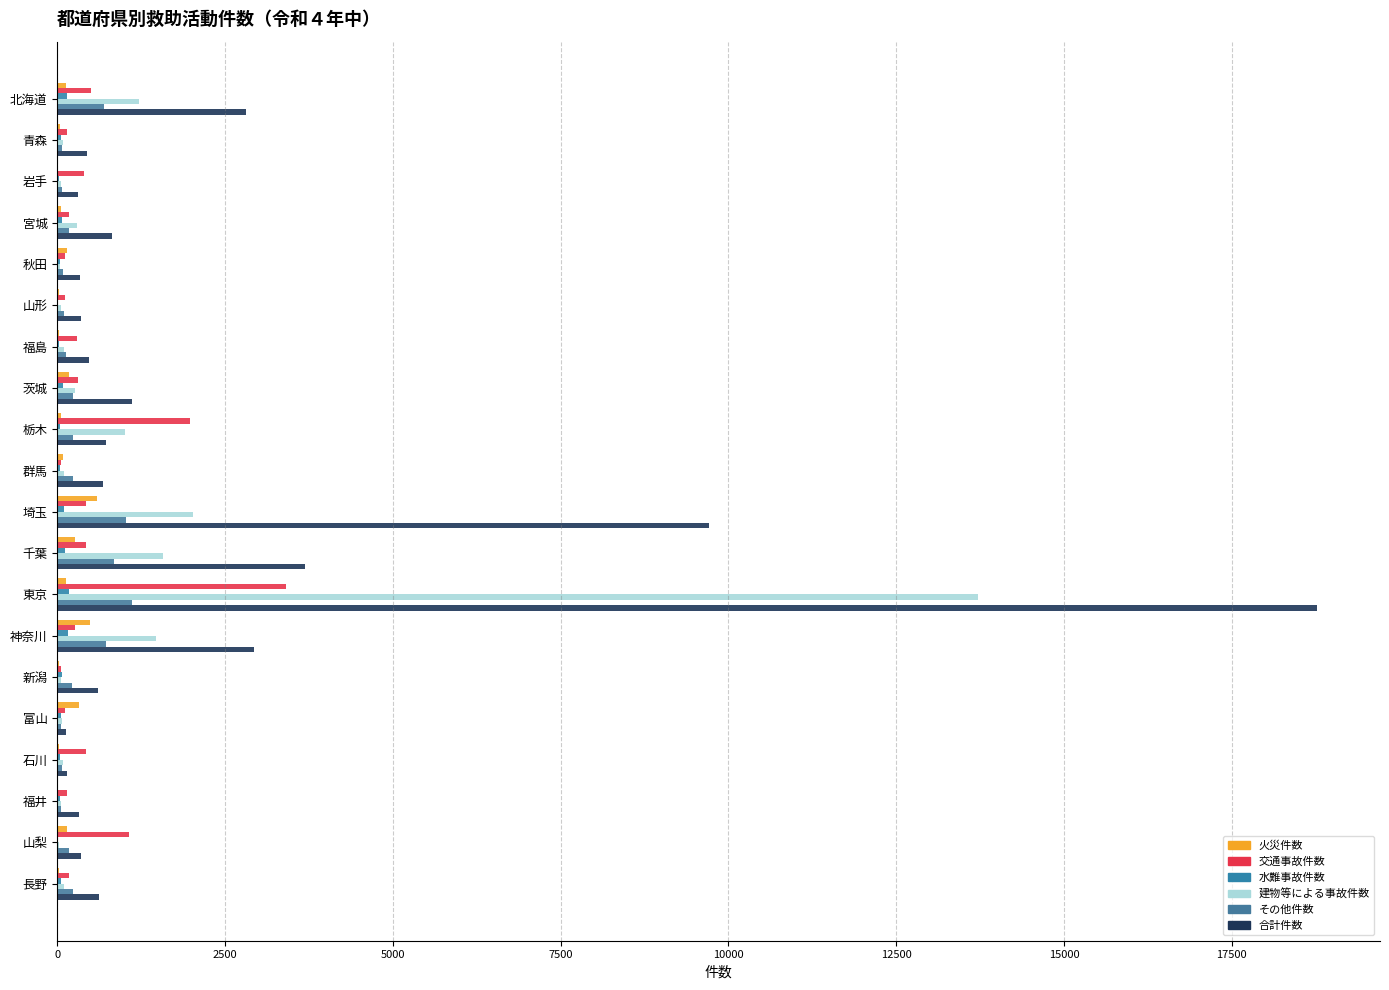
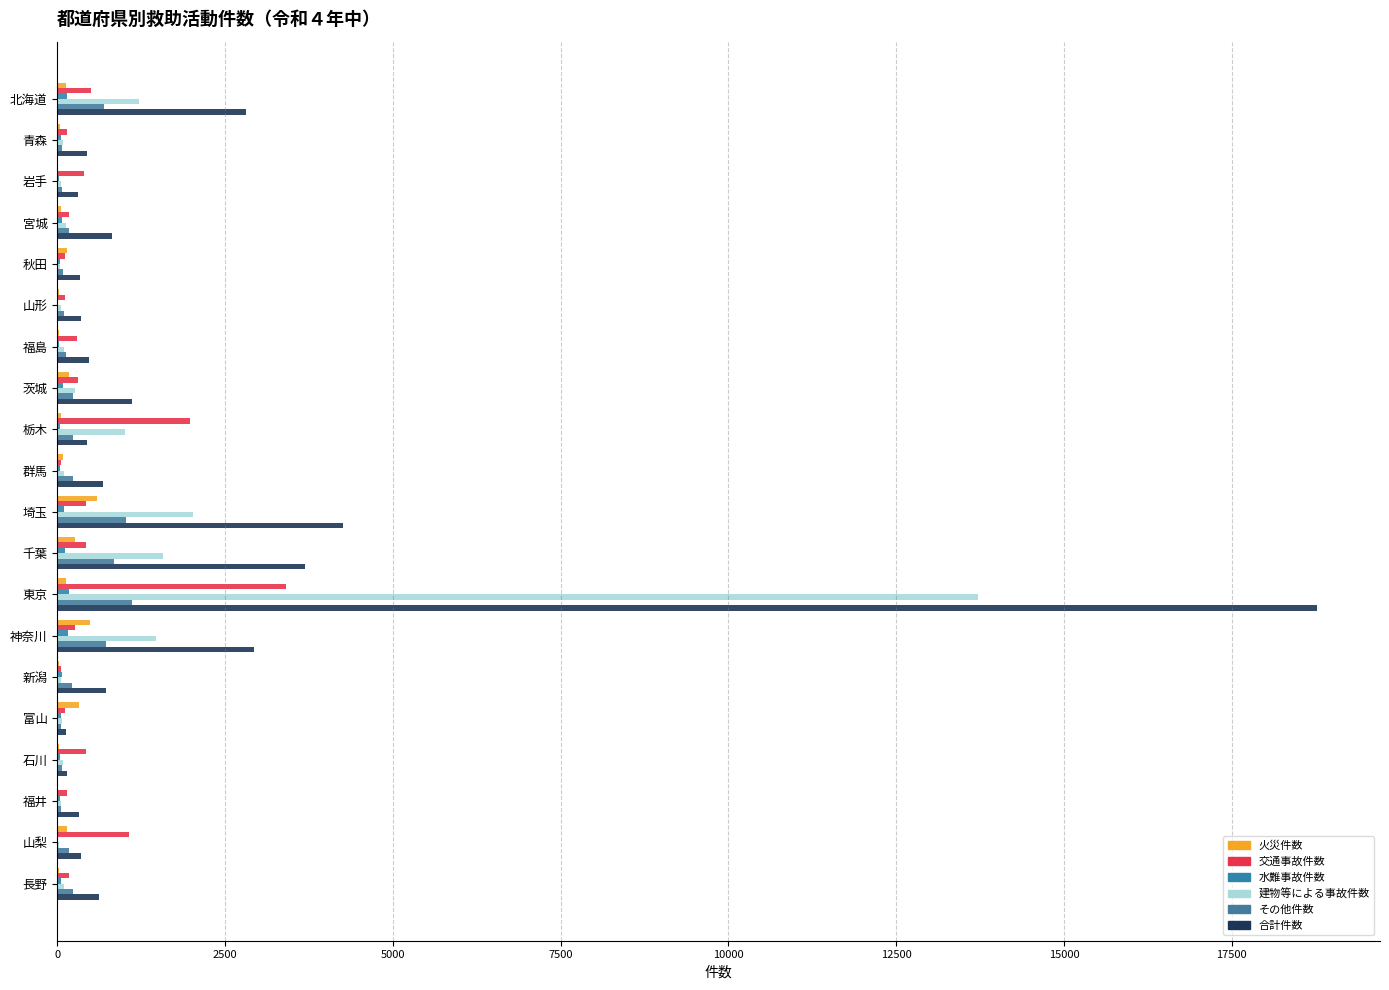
建物等による事故件数, 宮城: 300 -> 100
合計件数, 栃木: 700 -> 500
合計件数, 埼玉: 9700 -> 4300
合計件数, 新潟: 600 -> 700
